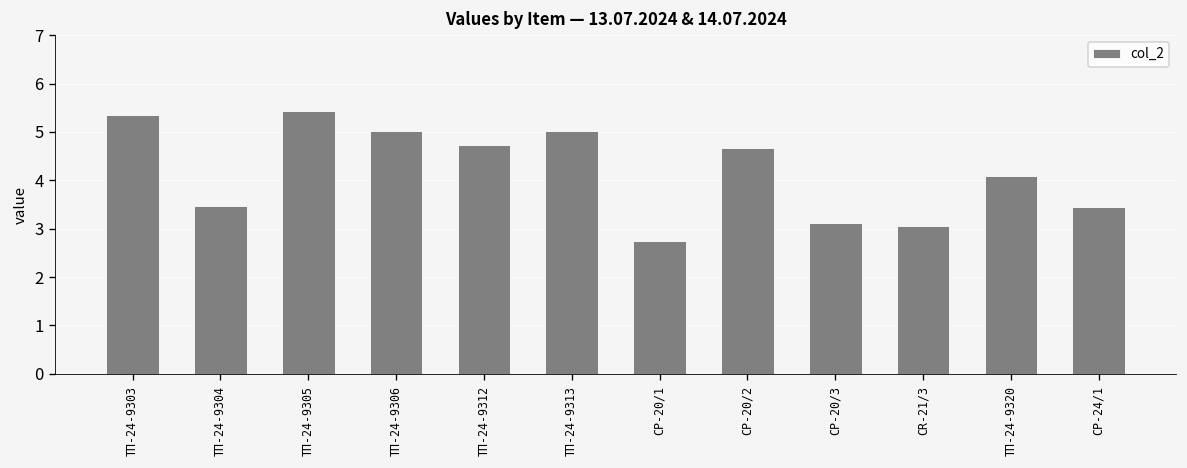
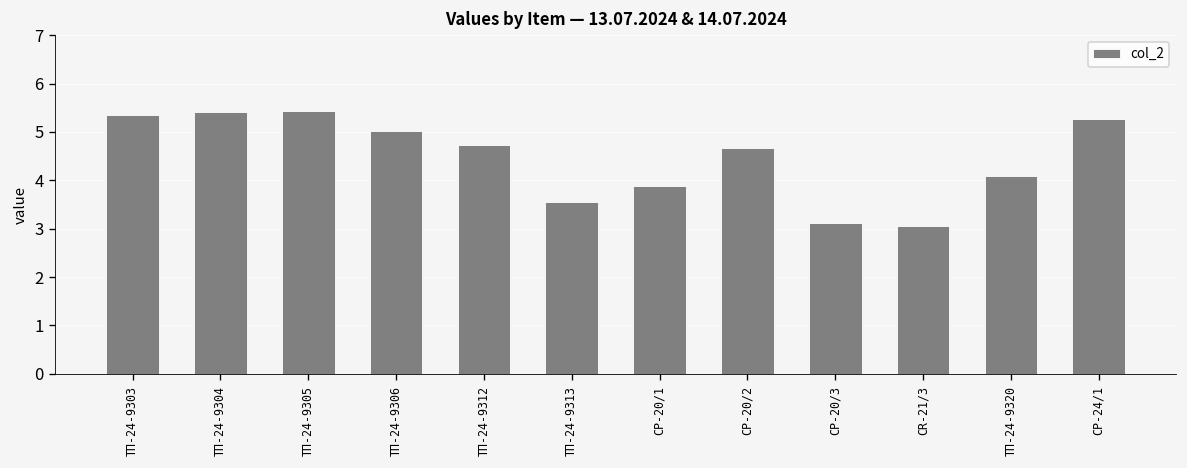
ТП-24-9304: 3.5 -> 5.4
ТП-24-9313: 5.0 -> 3.6
CP-20/1: 2.7 -> 3.9
CP-24/1: 3.5 -> 5.3
